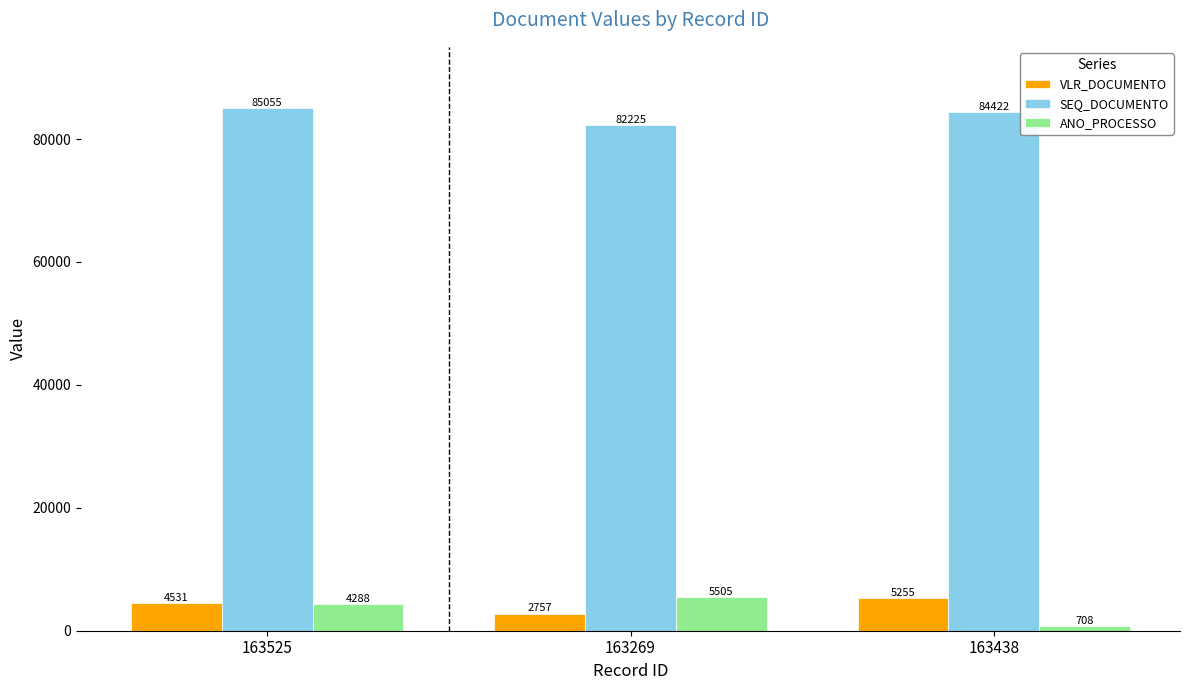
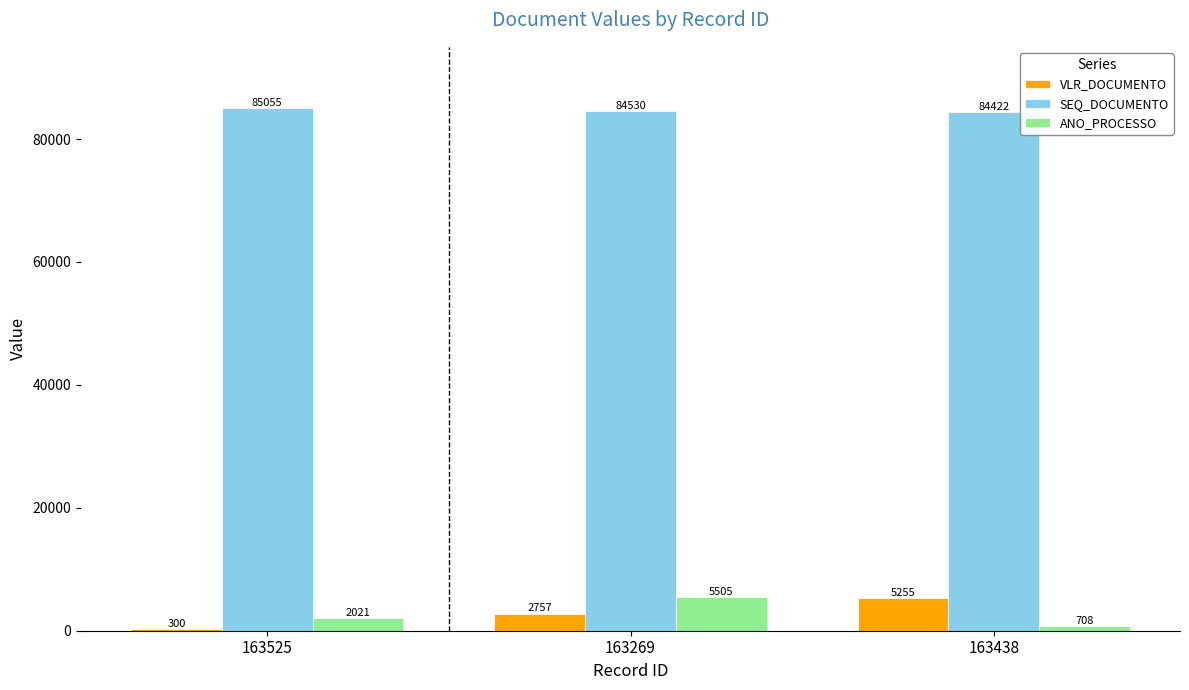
VLR_DOCUMENTO, 163525: 4531 -> 300
ANO_PROCESSO, 163525: 4288 -> 2021
SEQ_DOCUMENTO, 163269: 82225 -> 84530
